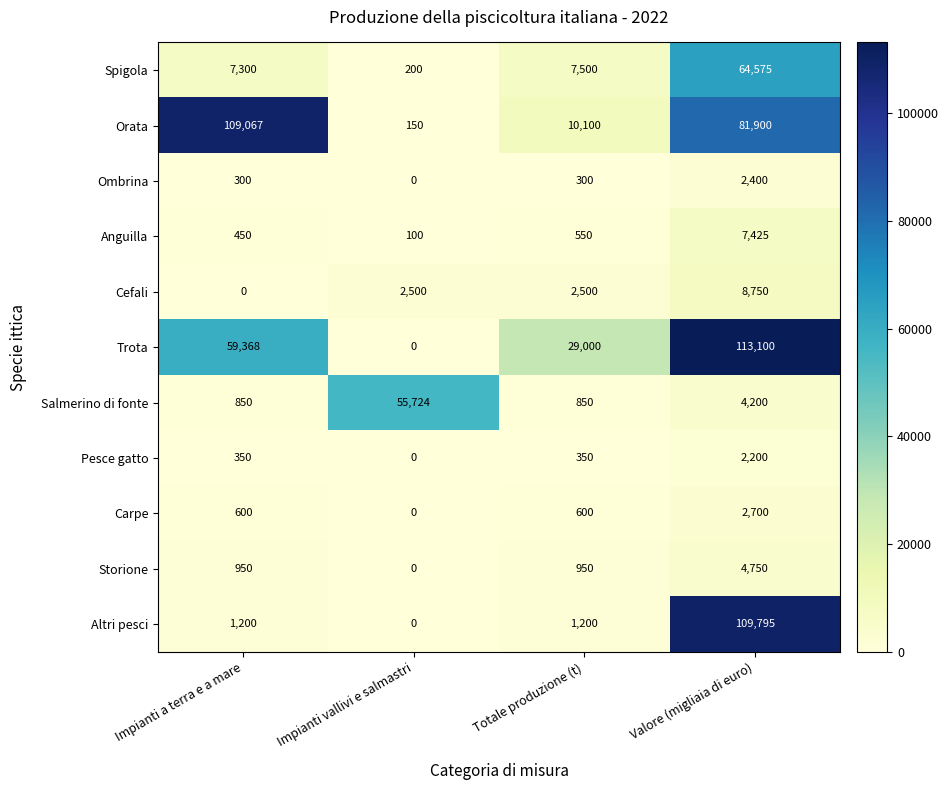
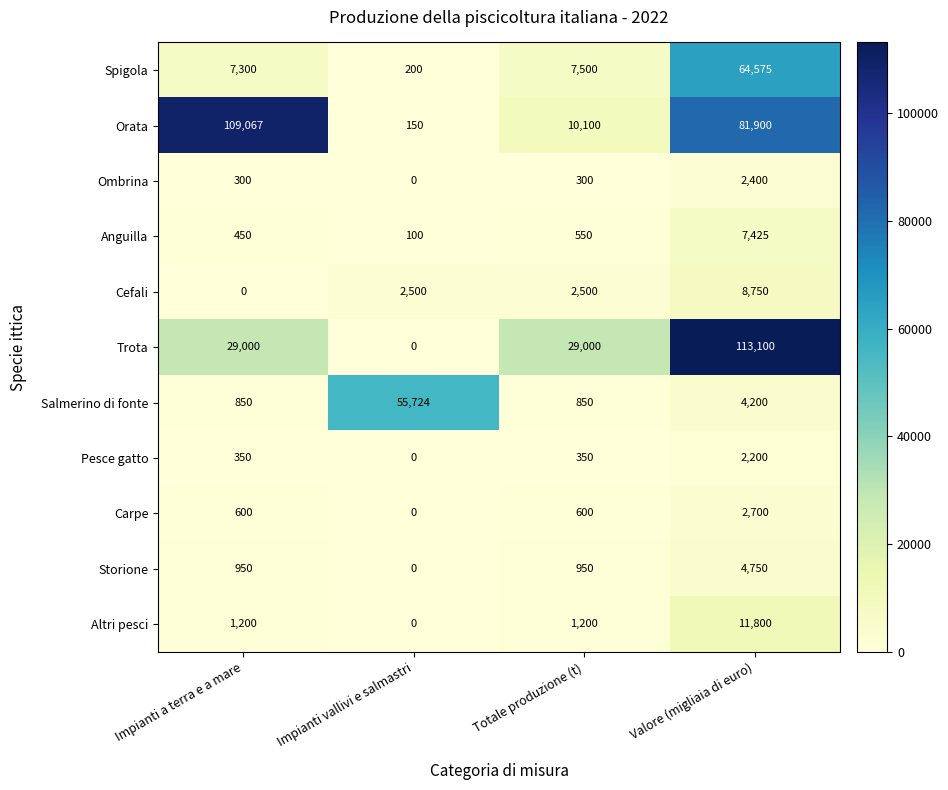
Trota, Impianti a terra e a mare: 59,368 -> 29,000
Altri pesci, Valore (migliaia di euro): 109,795 -> 11,800
